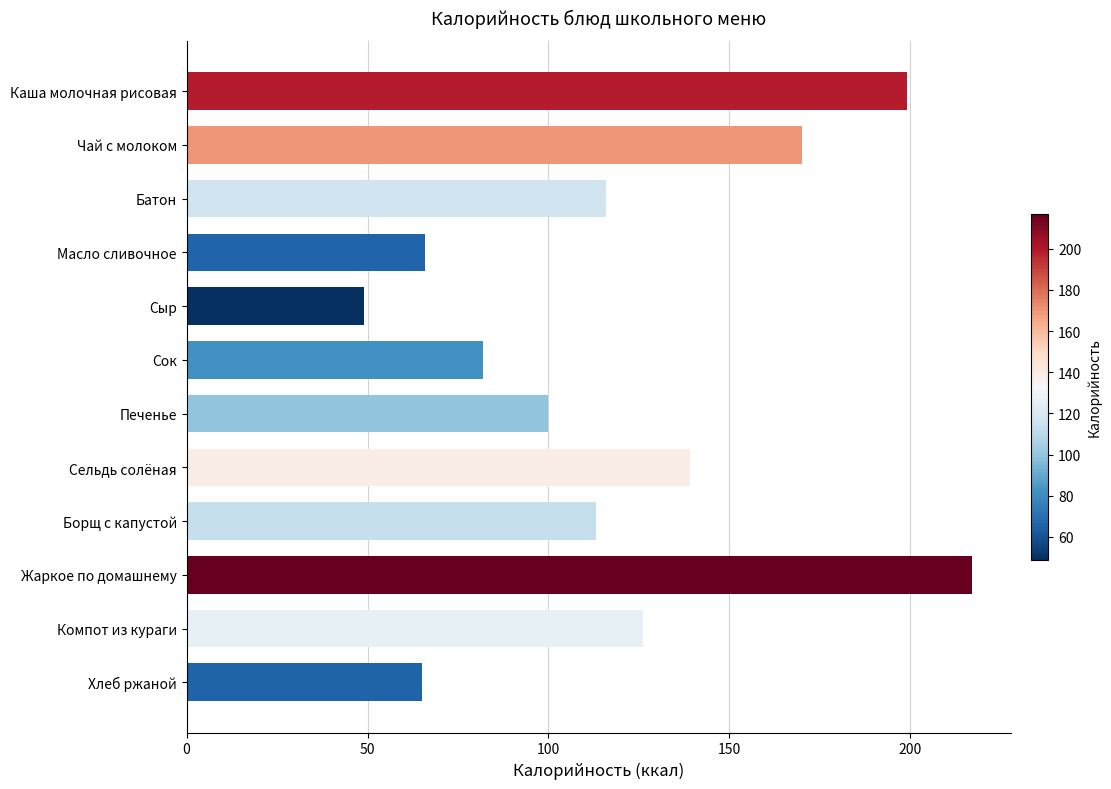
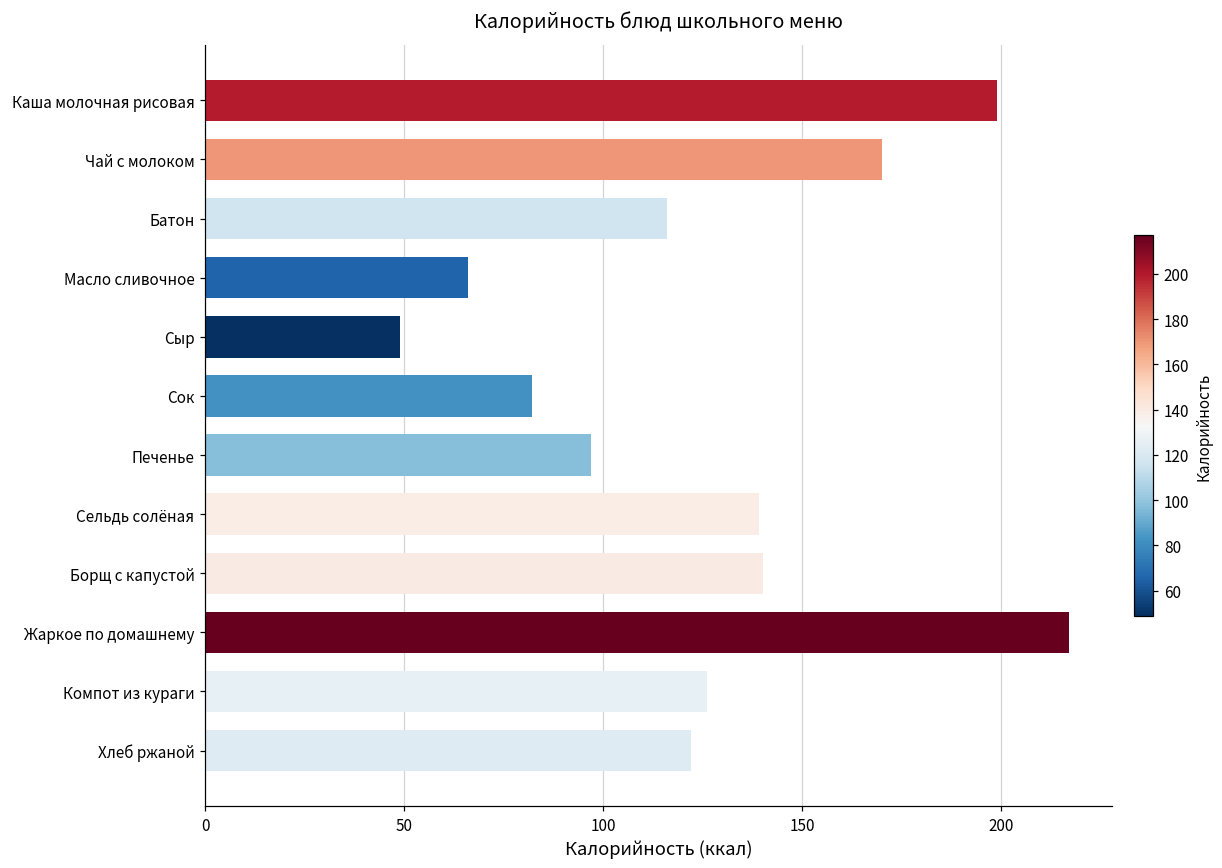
Печенье: 100 -> 97
Борщ с капустой: 113 -> 140
Хлеб ржаной: 65 -> 122
